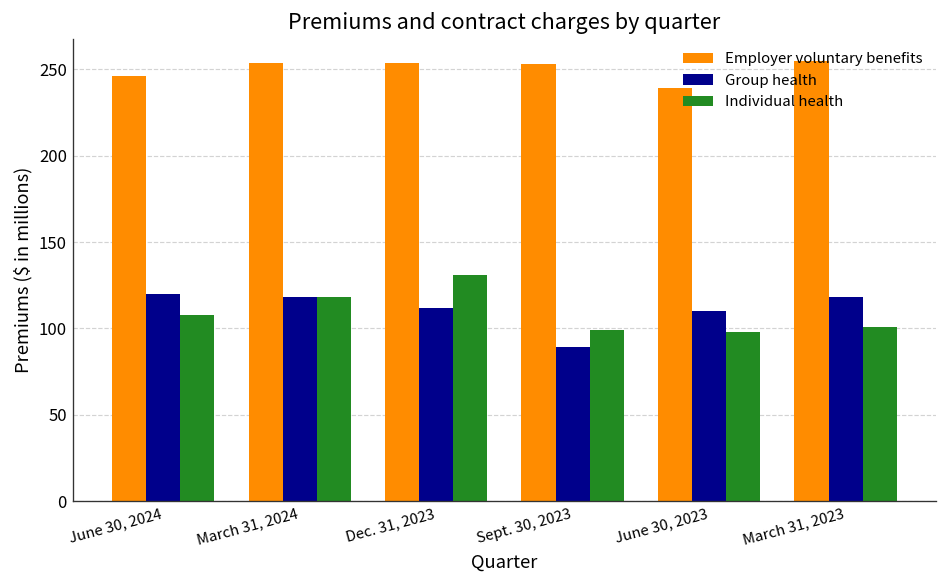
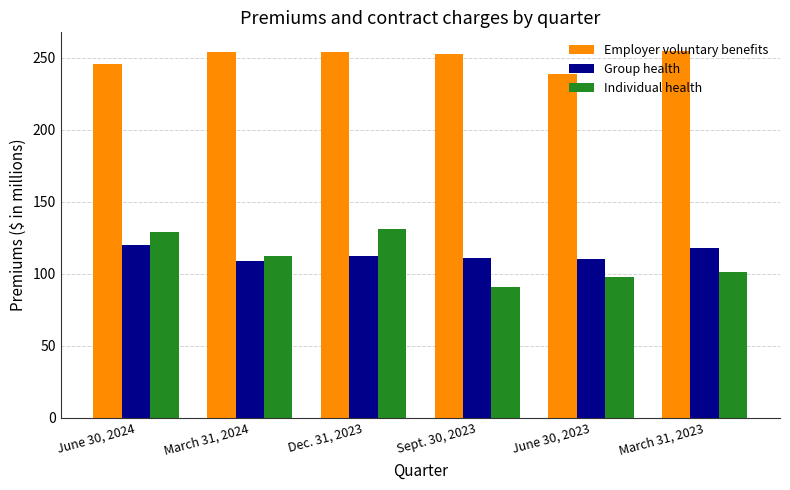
Individual health, June 30, 2024: 108 -> 129
Group health, March 31, 2024: 118 -> 109
Individual health, March 31, 2024: 118 -> 112
Group health, Sept. 30, 2023: 89 -> 111
Individual health, Sept. 30, 2023: 99 -> 91
